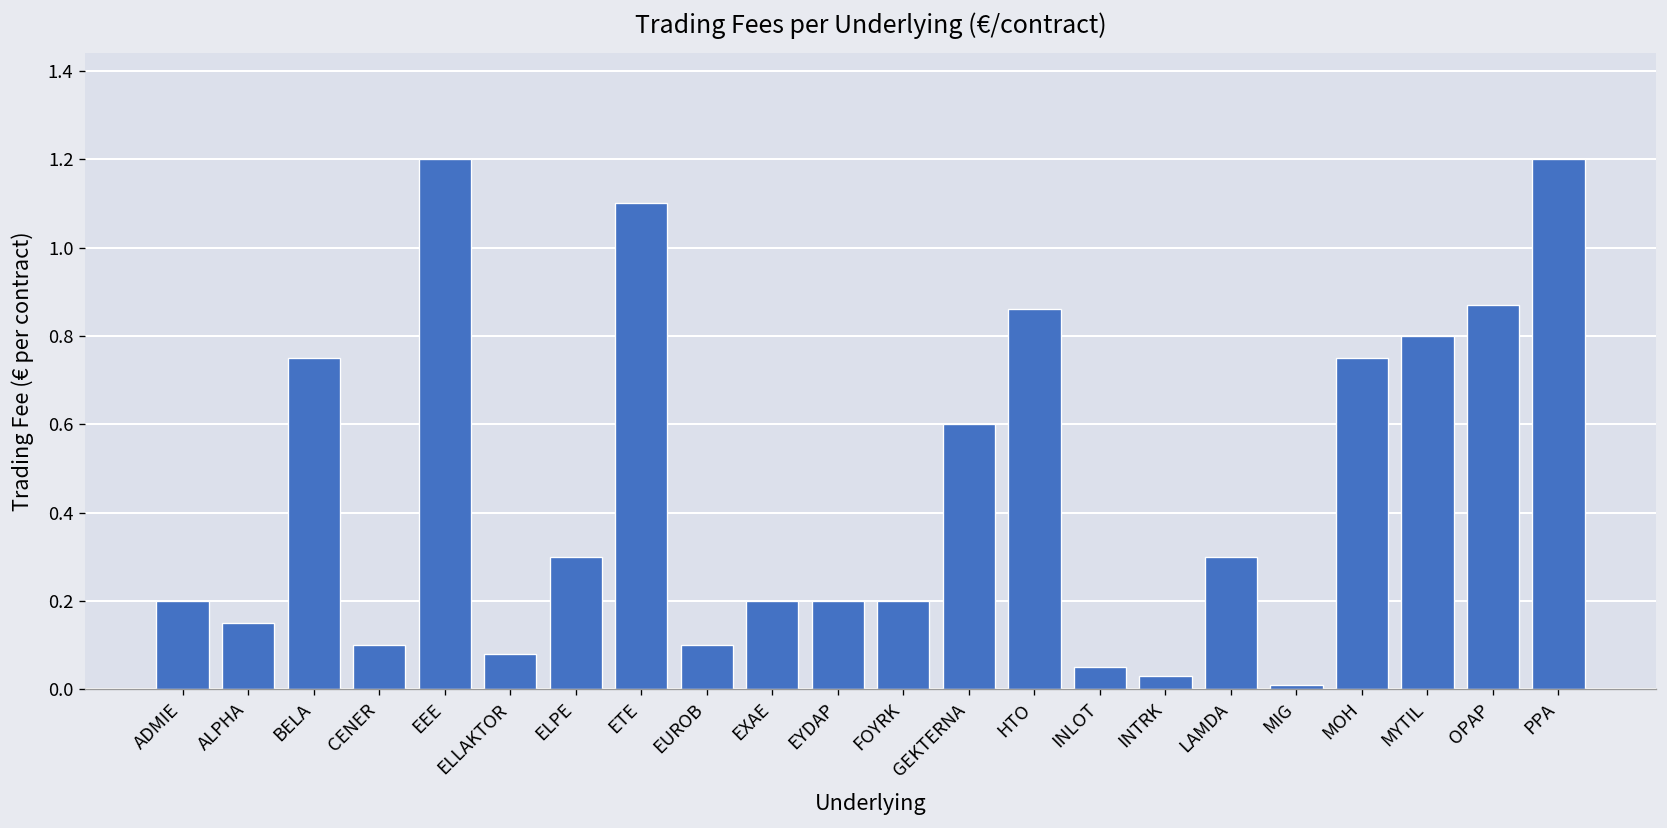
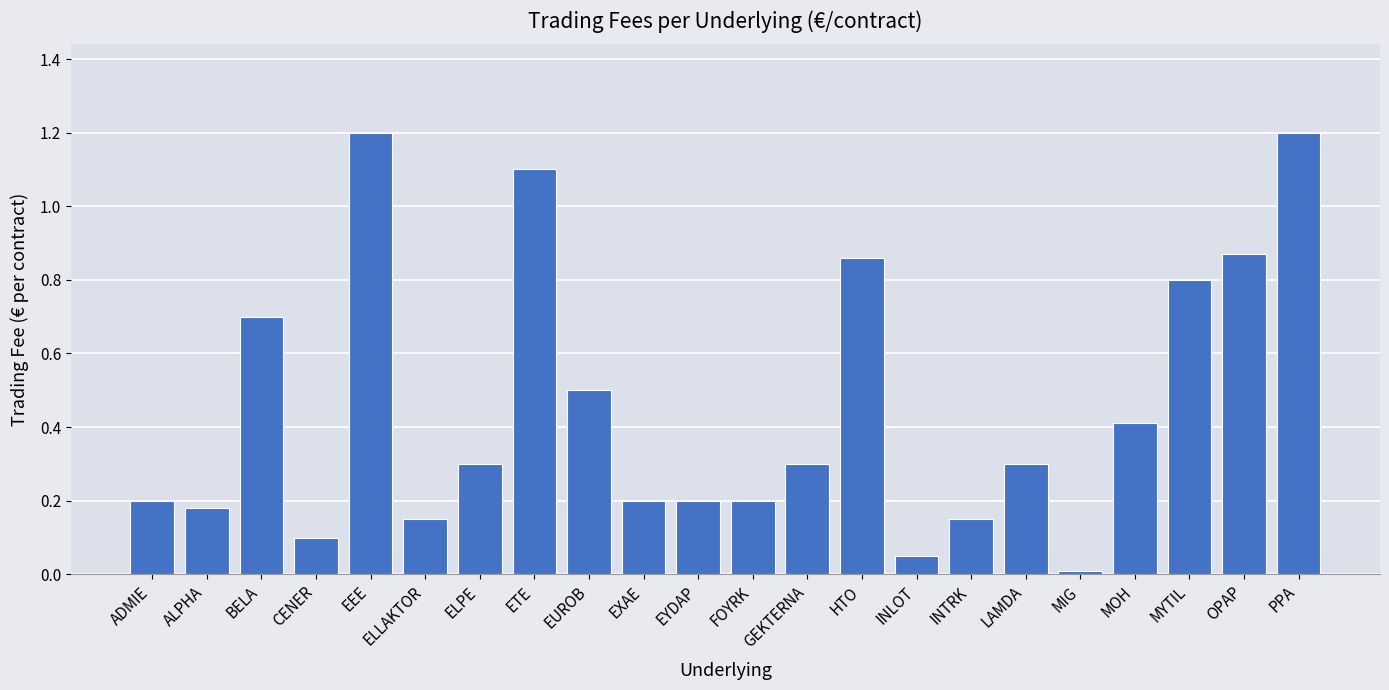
ALPHA: 0.15 -> 0.18
BELA: 0.75 -> 0.70
ELLAKTOR: 0.08 -> 0.15
EUROB: 0.1 -> 0.5
GEKTERNA: 0.6 -> 0.3
INTRK: 0.03 -> 0.15
MOH: 0.75 -> 0.41
